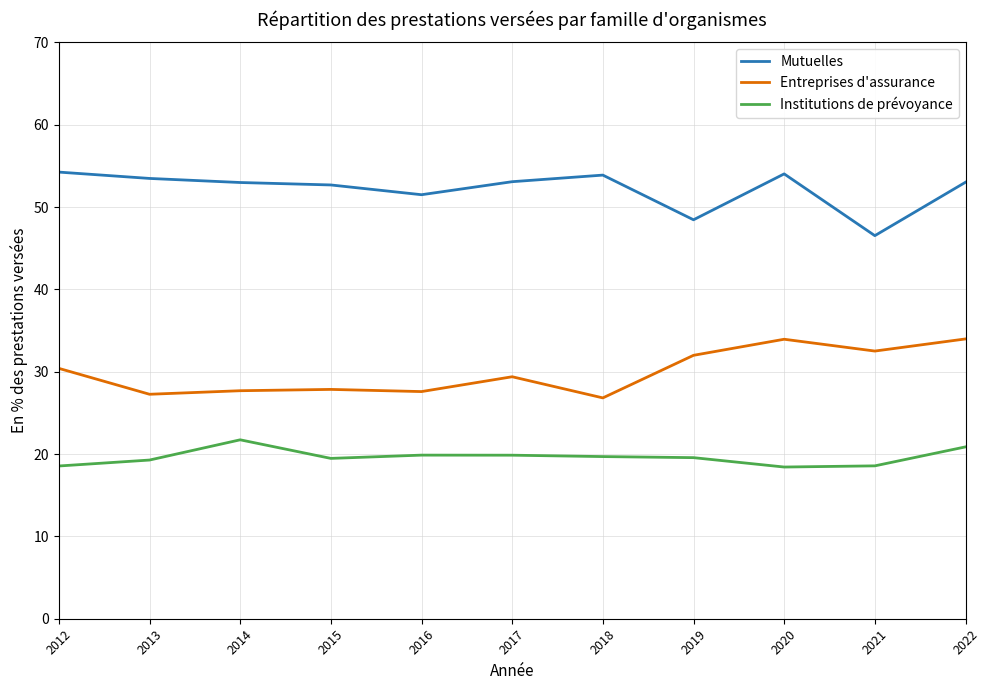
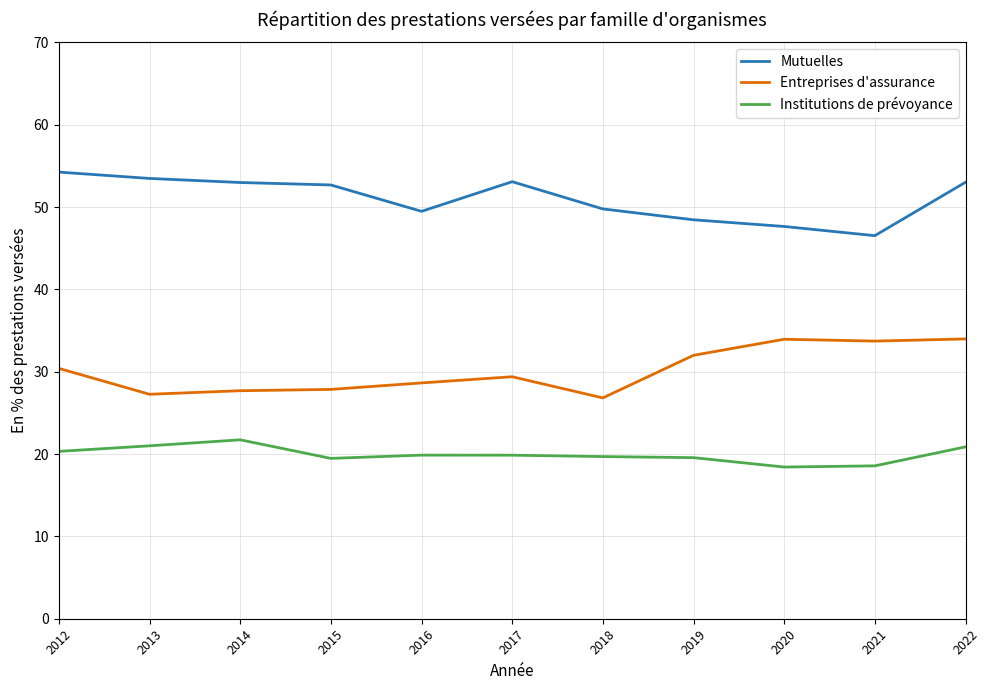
Institutions de prévoyance, 2012: 19 -> 20
Institutions de prévoyance, 2013: 19 -> 21
Mutuelles, 2016: 51 -> 49
Entreprises d'assurance, 2016: 28 -> 29
Mutuelles, 2018: 54 -> 50
Mutuelles, 2020: 54 -> 48
Entreprises d'assurance, 2021: 33 -> 34
